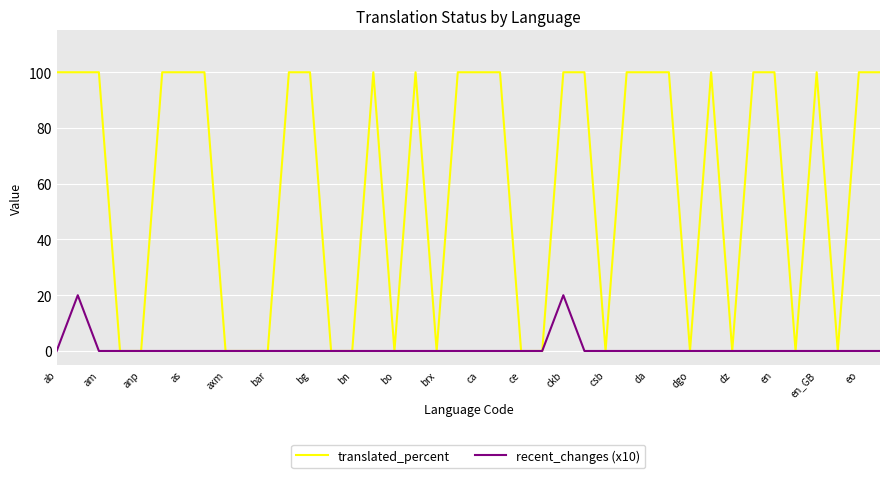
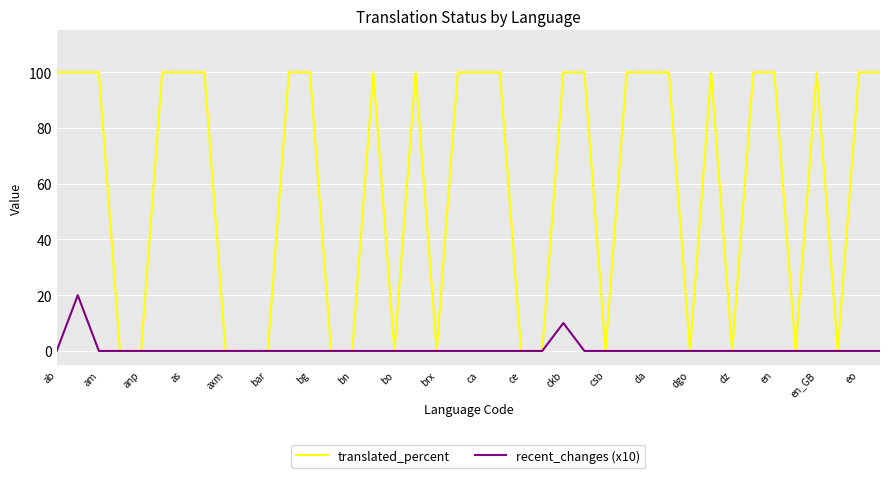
recent_changes (x10), ckb: 20 -> 10
